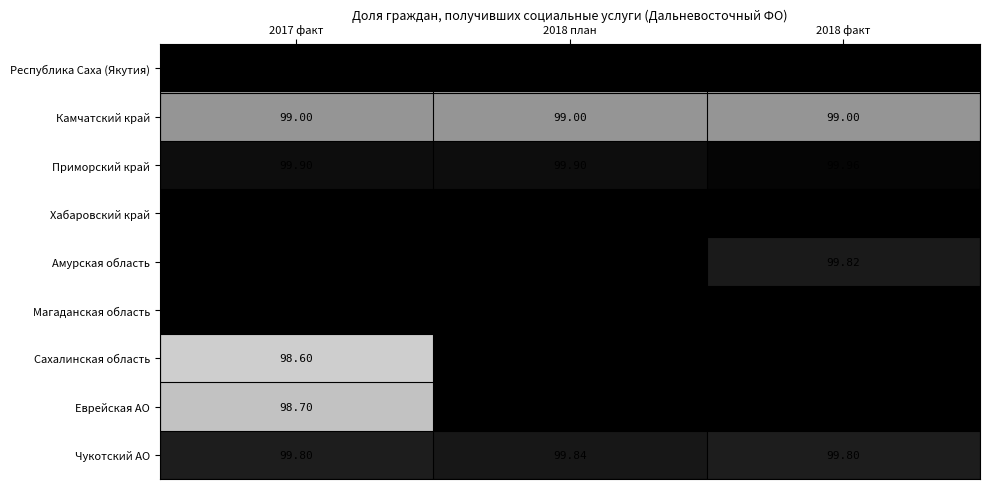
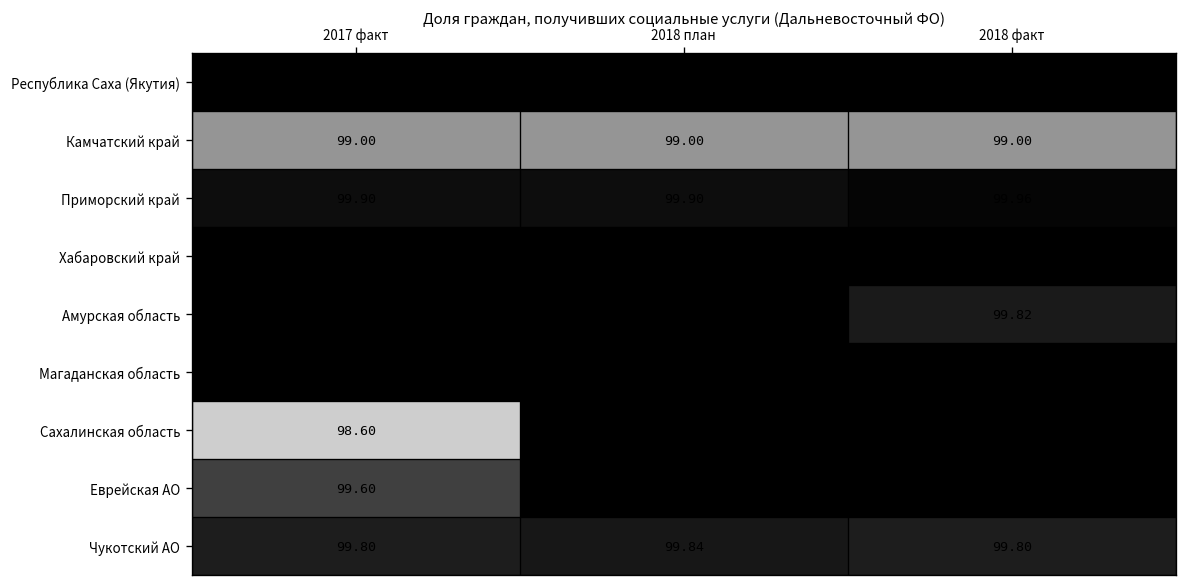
Еврейская АО, 2017 факт: 98.70 -> 99.60
